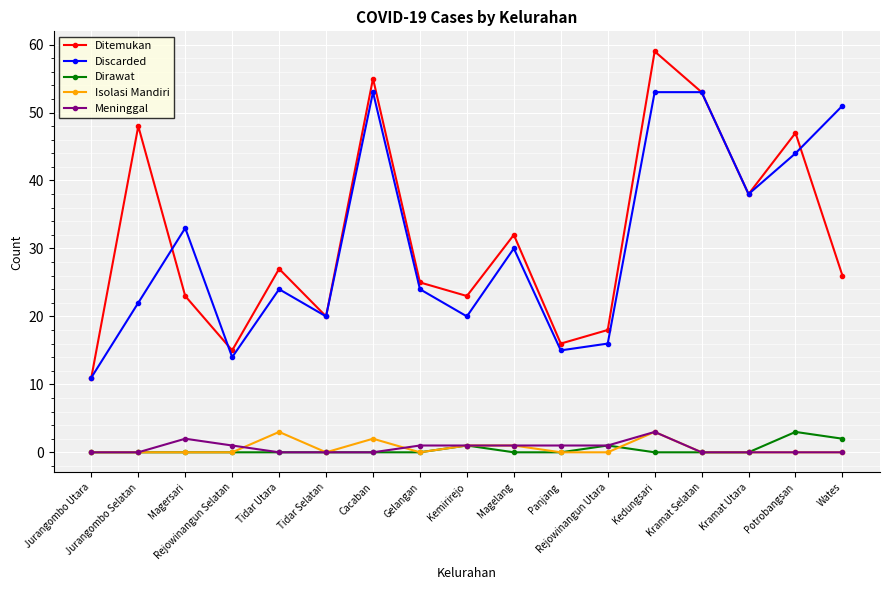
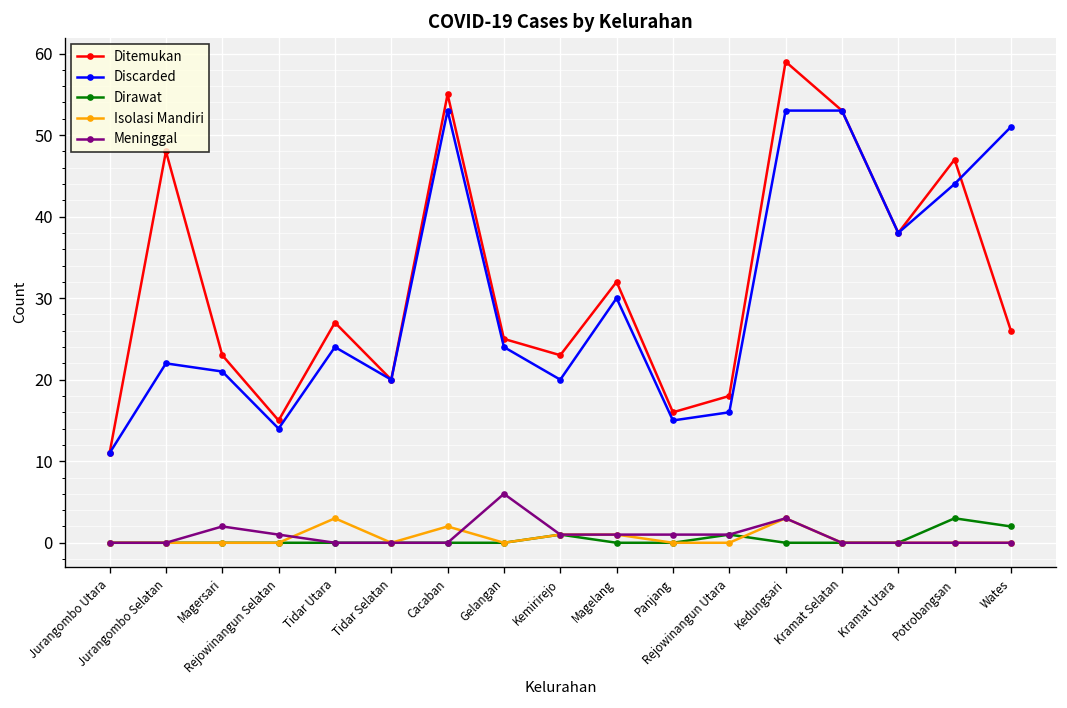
Discarded, Magersari: 33 -> 21
Meninggal, Gelangan: 1 -> 6
